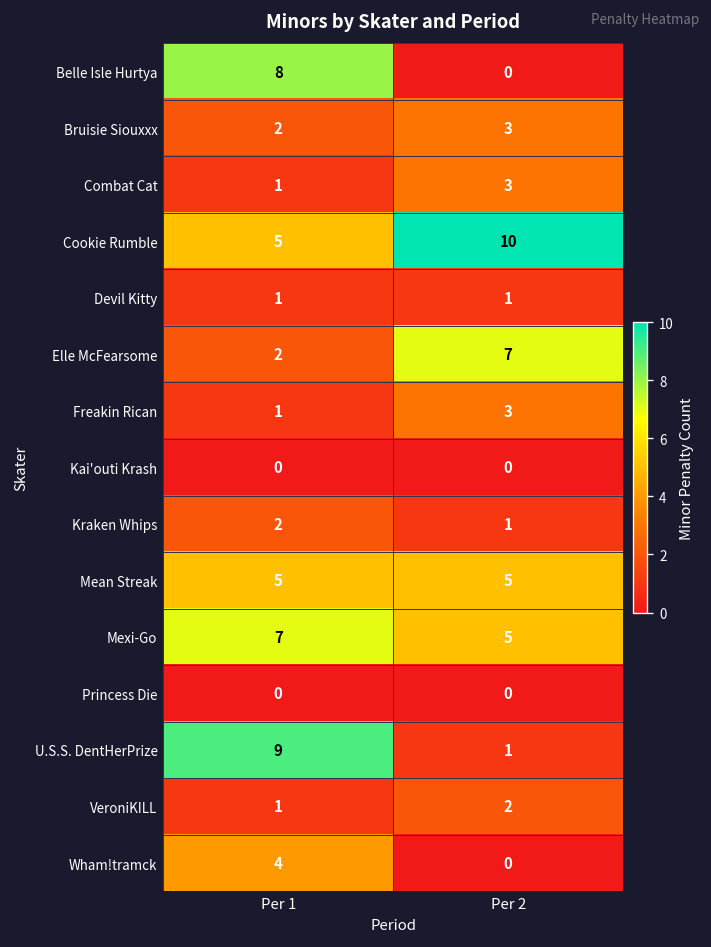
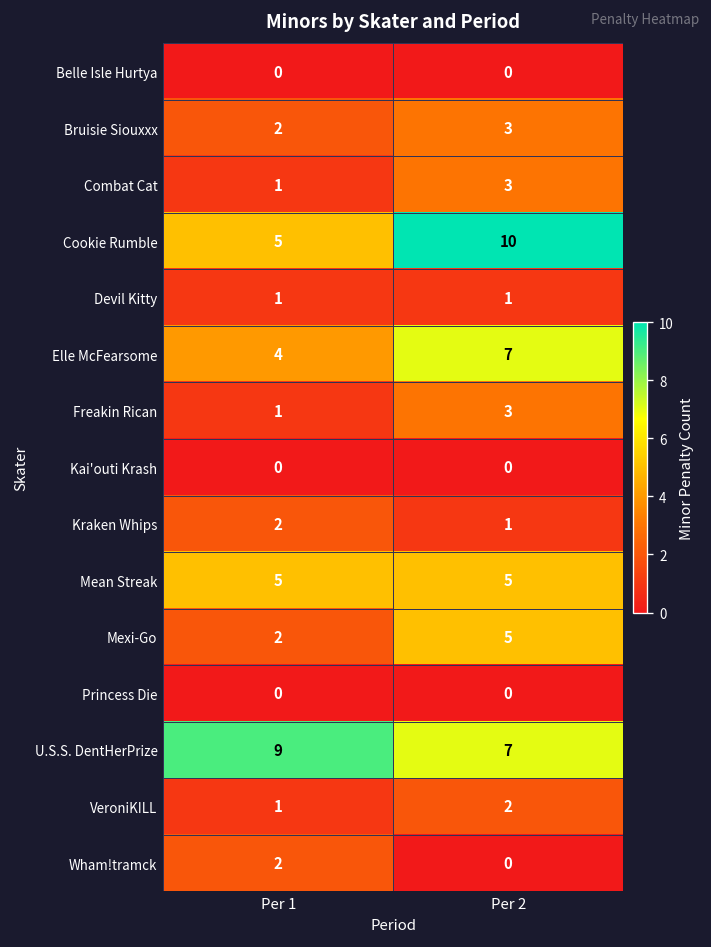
Belle Isle Hurtya, Per 1: 8 -> 0
Elle McFearsome, Per 1: 2 -> 4
Mexi-Go, Per 1: 7 -> 2
U.S.S. DentHerPrize, Per 2: 1 -> 7
Wham!tramck, Per 1: 4 -> 2
